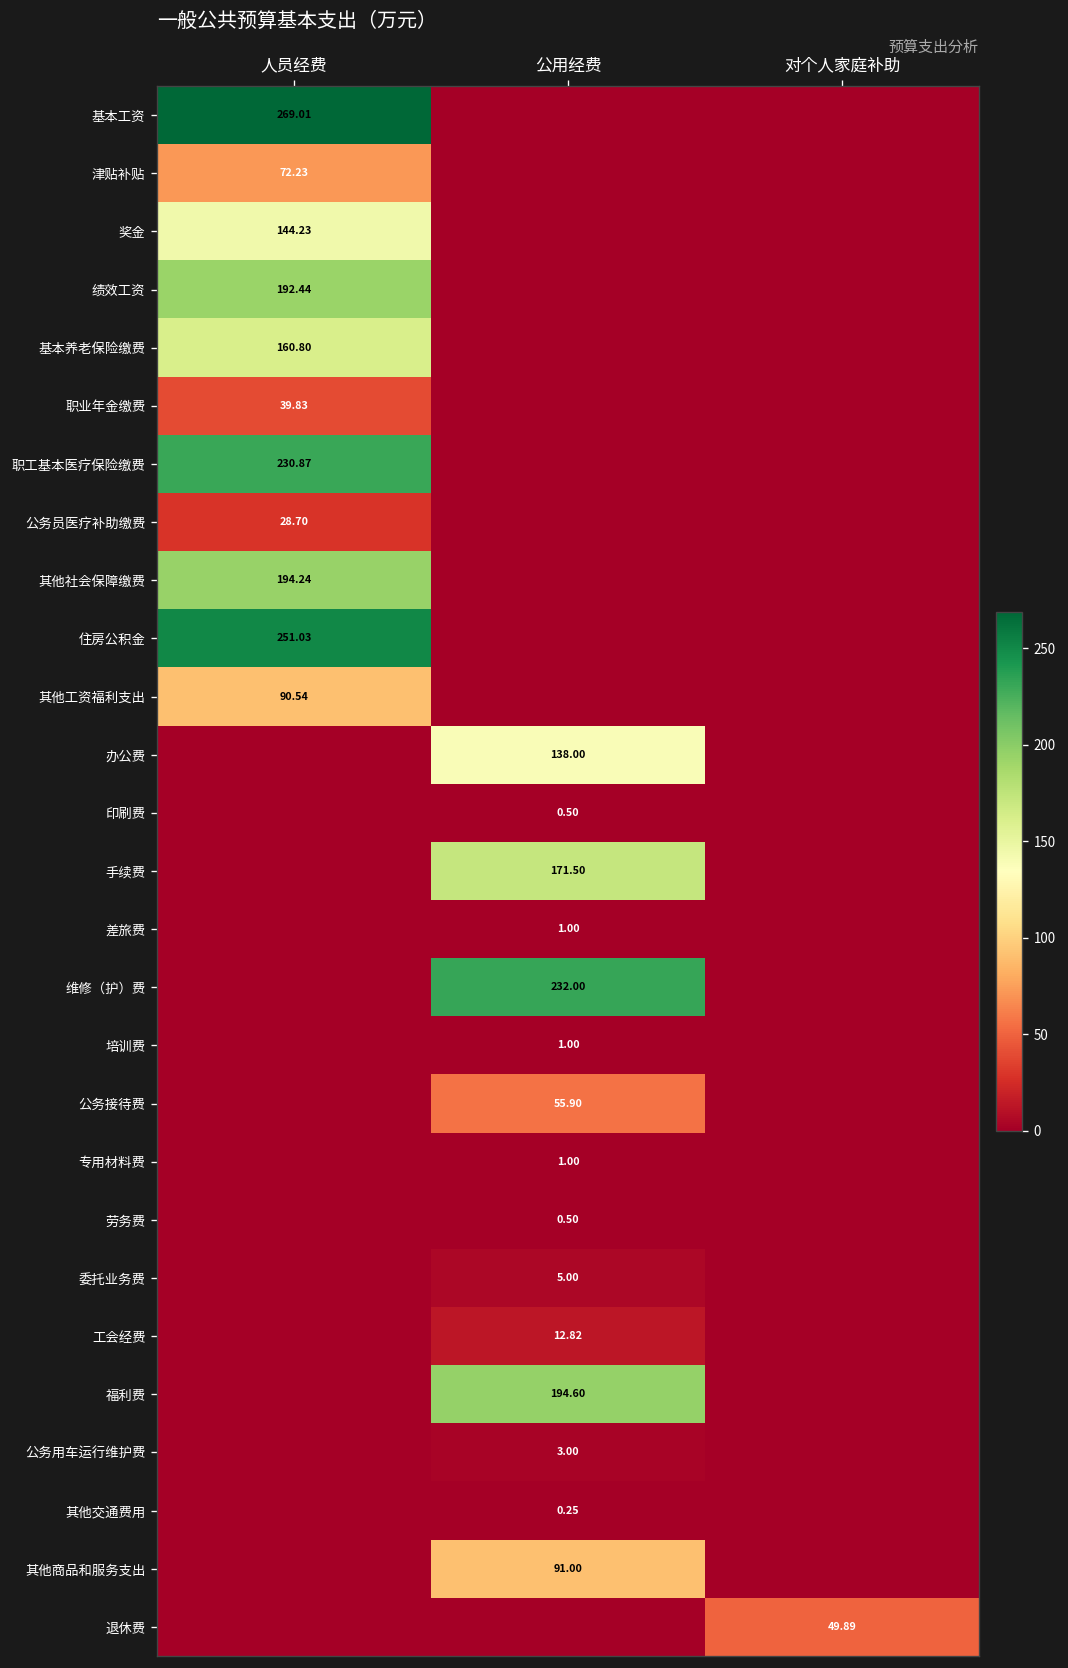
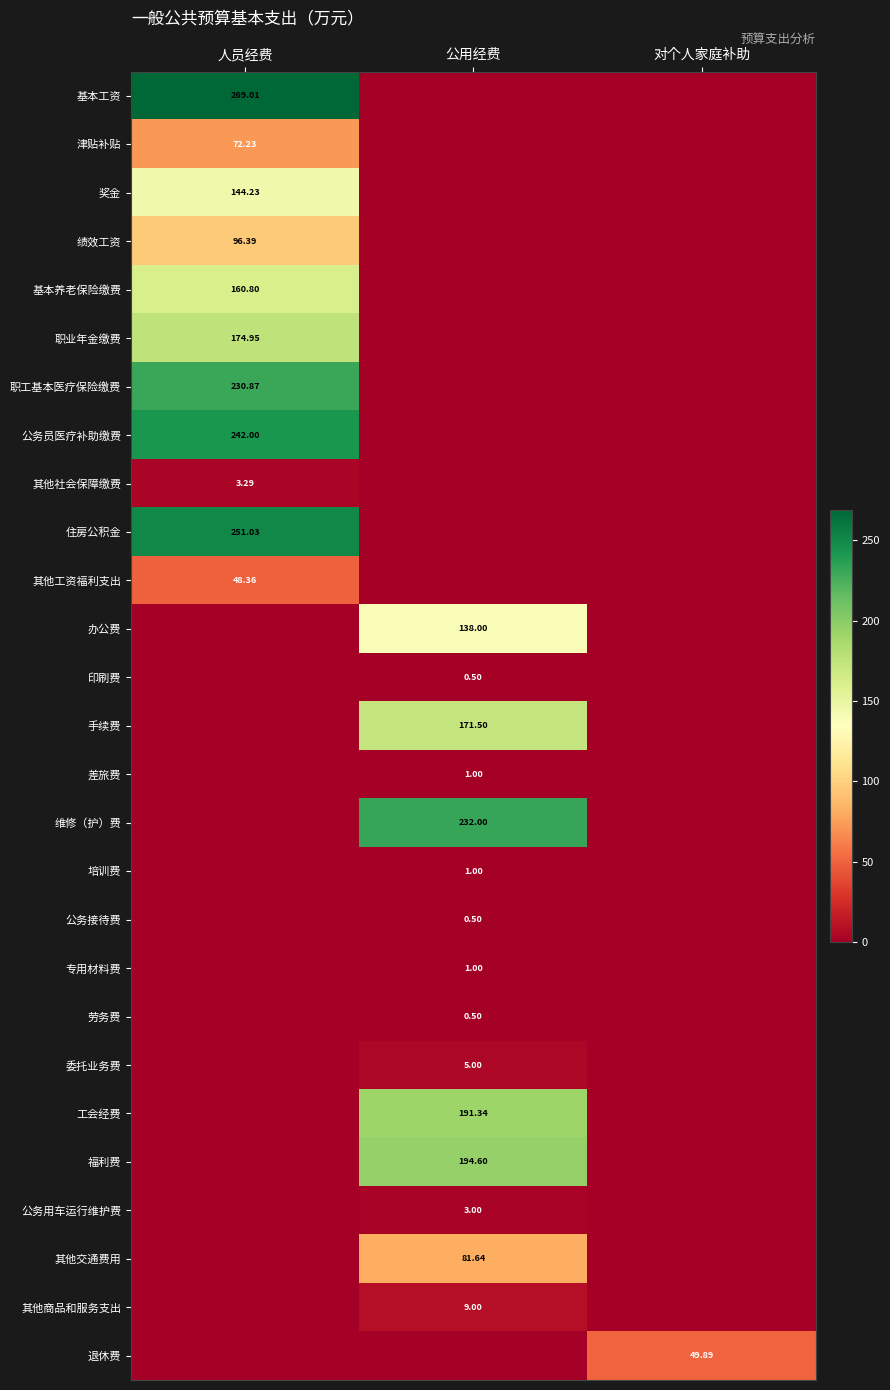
绩效工资, 人员经费: 192.44 -> 96.39
职业年金缴费, 人员经费: 39.83 -> 174.95
公务员医疗补助缴费, 人员经费: 28.70 -> 242.00
其他社会保障缴费, 人员经费: 194.24 -> 3.29
其他工资福利支出, 人员经费: 90.54 -> 48.36
公务接待费, 公用经费: 55.90 -> 0.50
工会经费, 公用经费: 12.82 -> 191.34
其他交通费用, 公用经费: 0.25 -> 81.64
其他商品和服务支出, 公用经费: 91.00 -> 9.00
